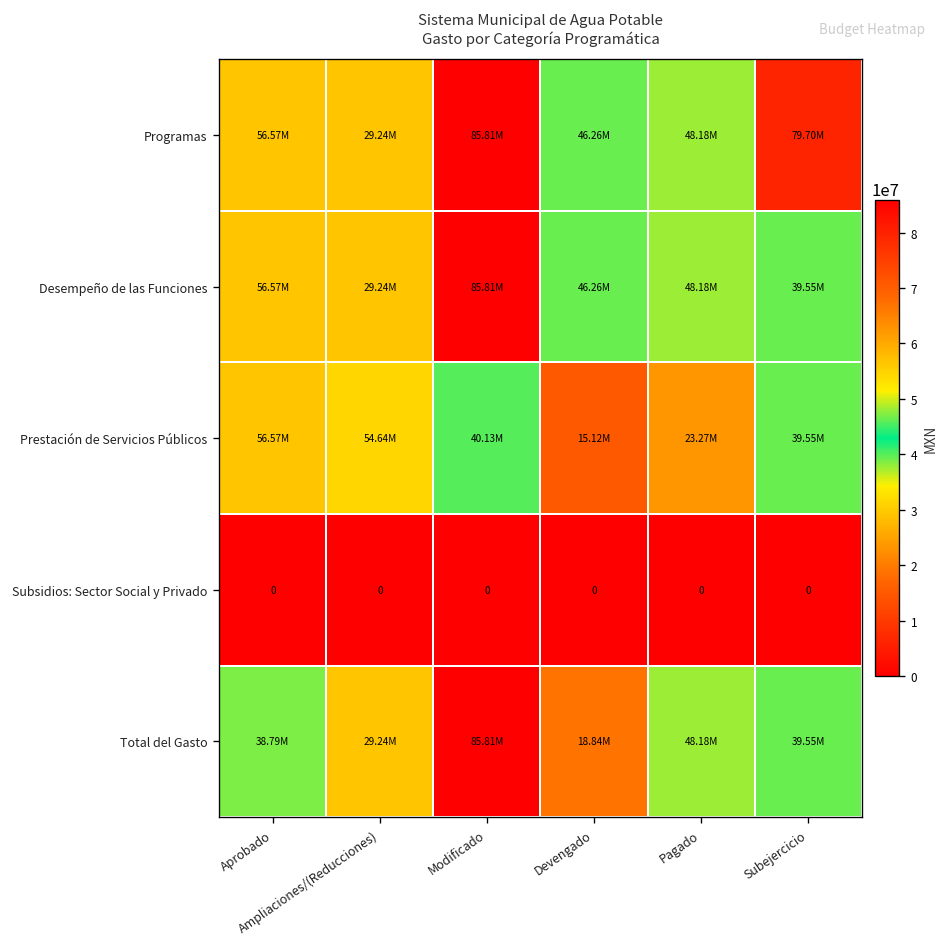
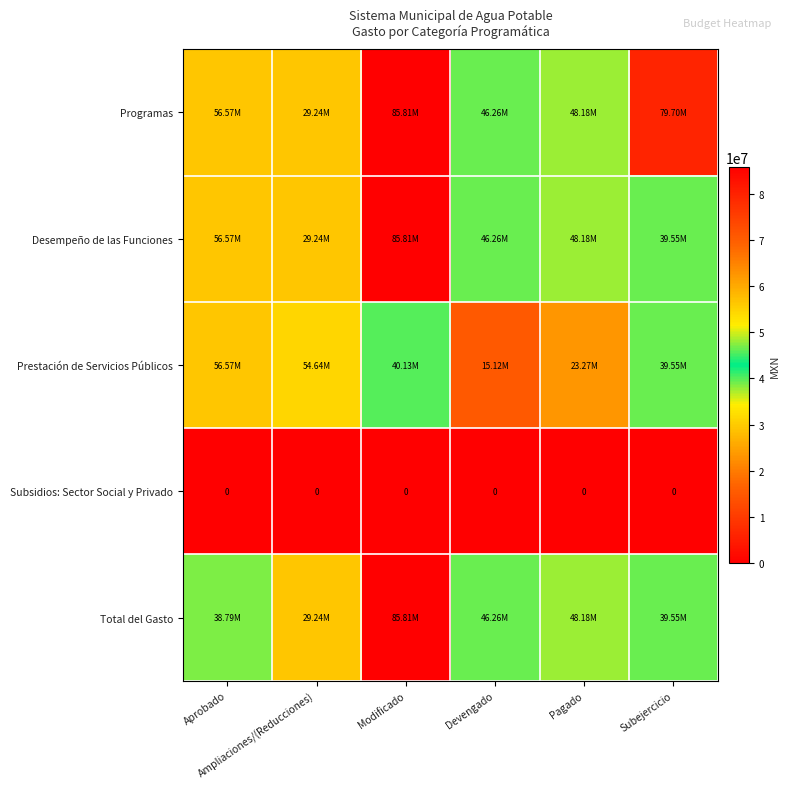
Total del Gasto, Devengado: 18.84M -> 46.26M
